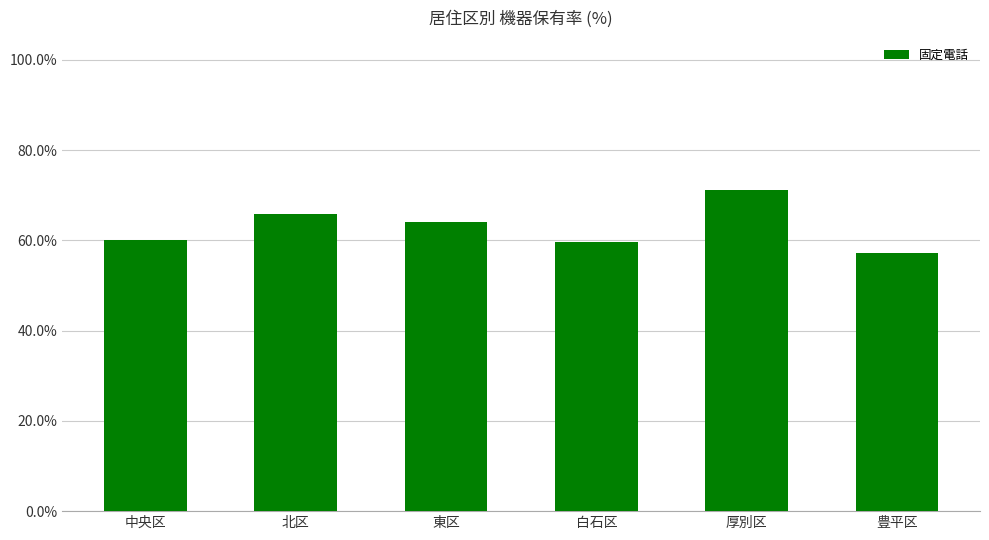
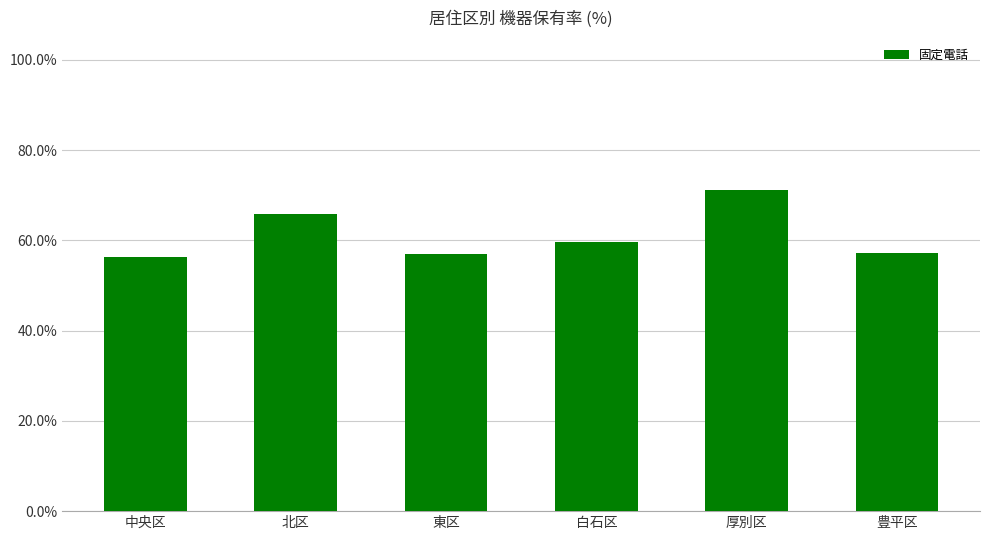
中央区: 60% -> 56%
東区: 64% -> 57%
